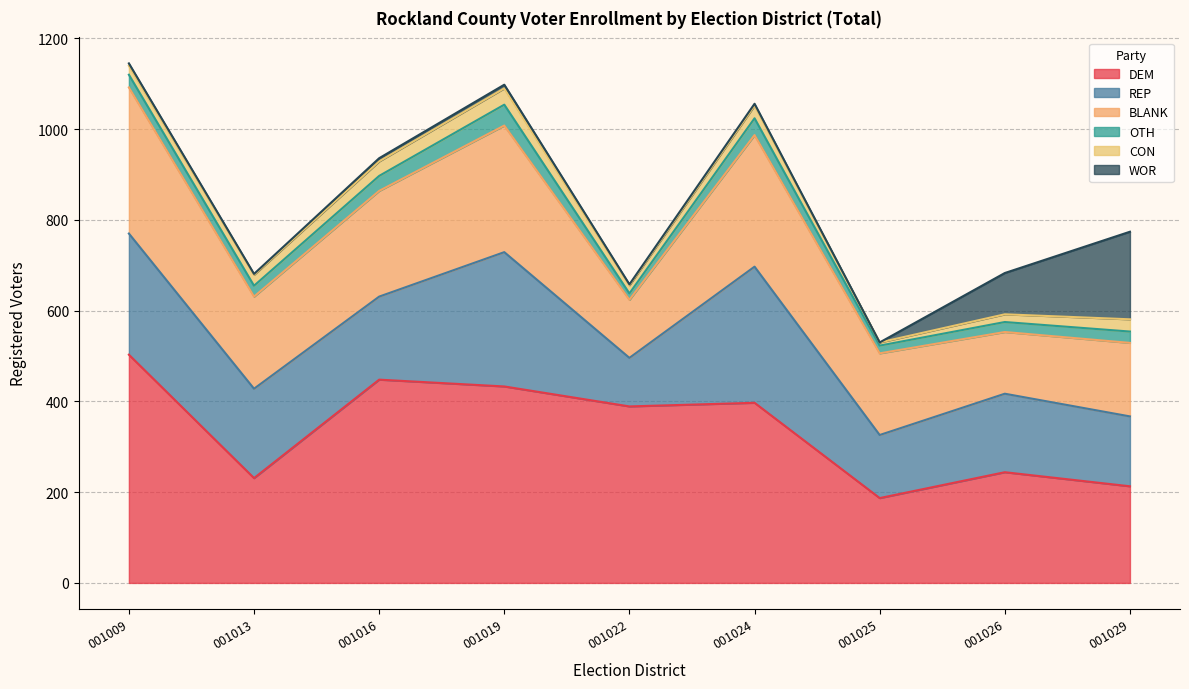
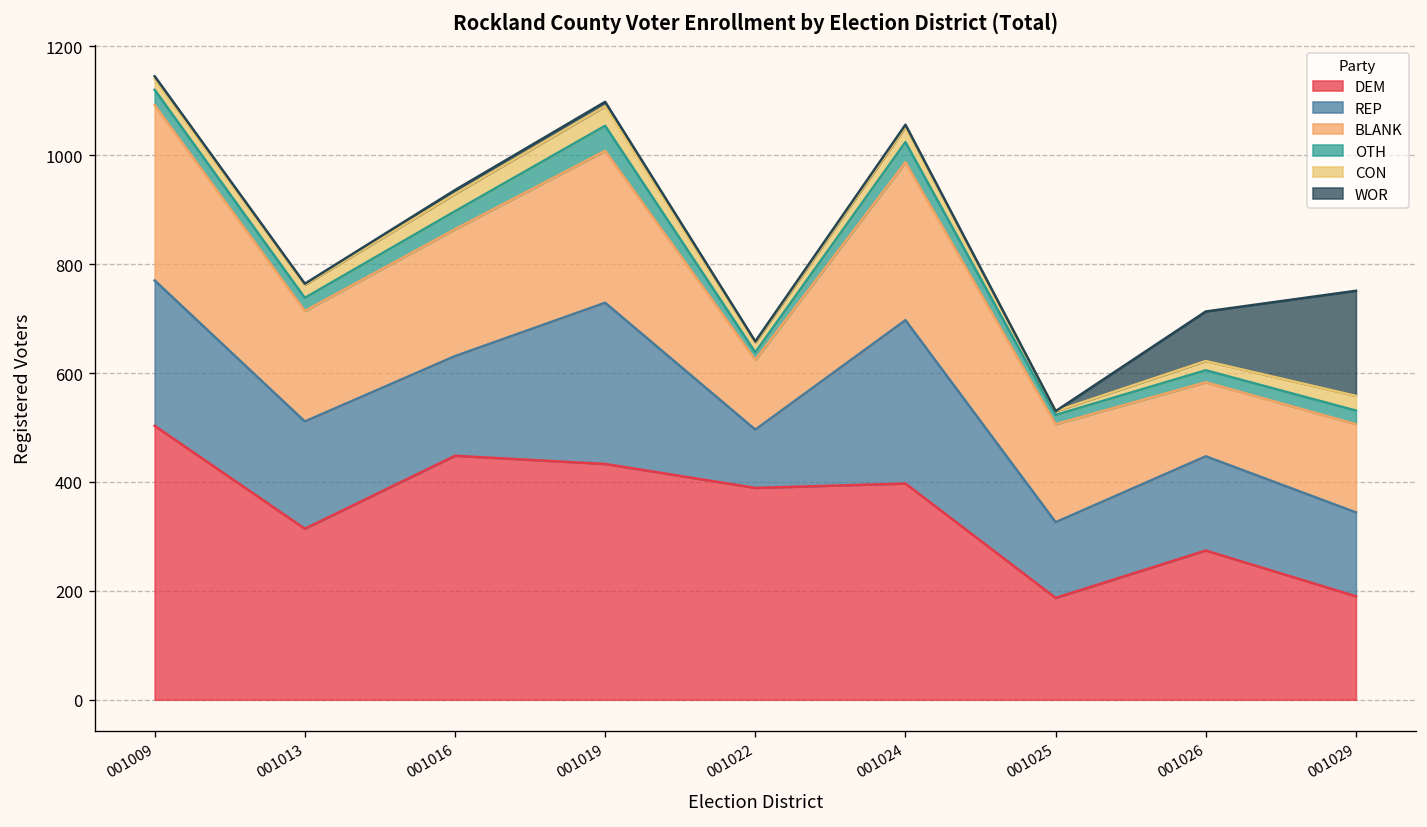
DEM, 001013: 230 -> 310
DEM, 001026: 240 -> 270
DEM, 001029: 210 -> 190
